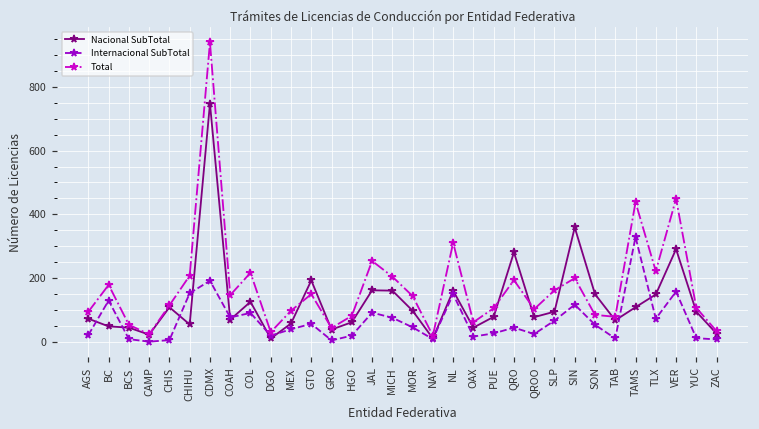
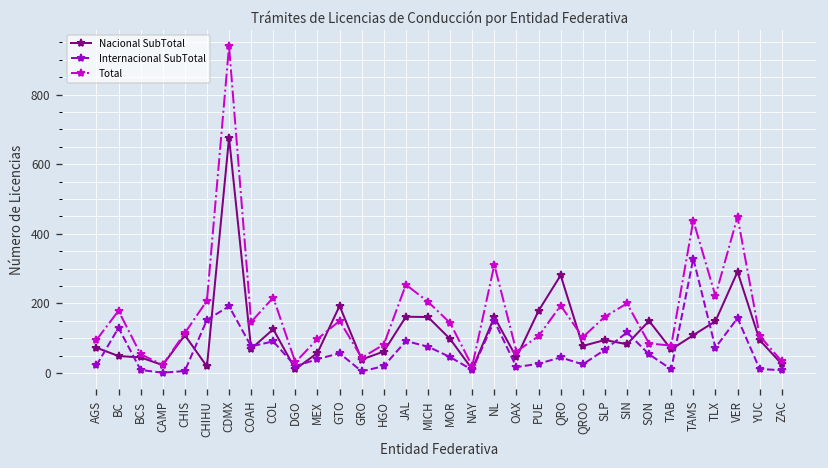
Nacional SubTotal, CHIHU: 60 -> 20
Nacional SubTotal, CDMX: 750 -> 680
Nacional SubTotal, PUE: 80 -> 180
Nacional SubTotal, SIN: 360 -> 80
